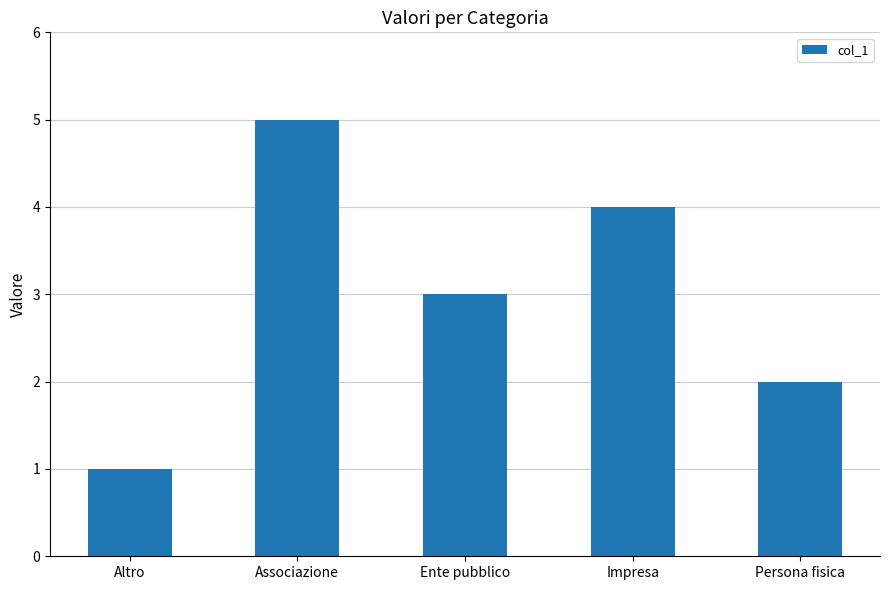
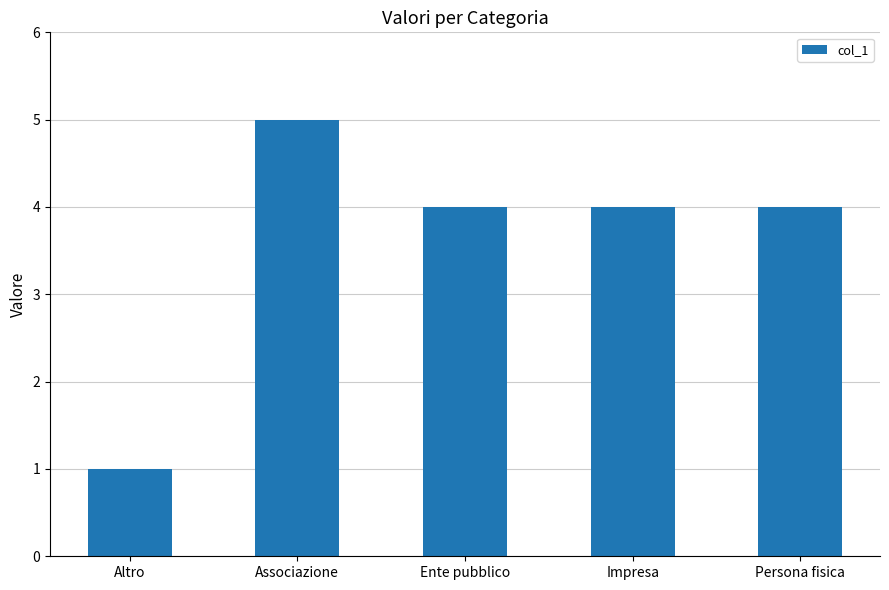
Ente pubblico: 3 -> 4
Persona fisica: 2 -> 4
